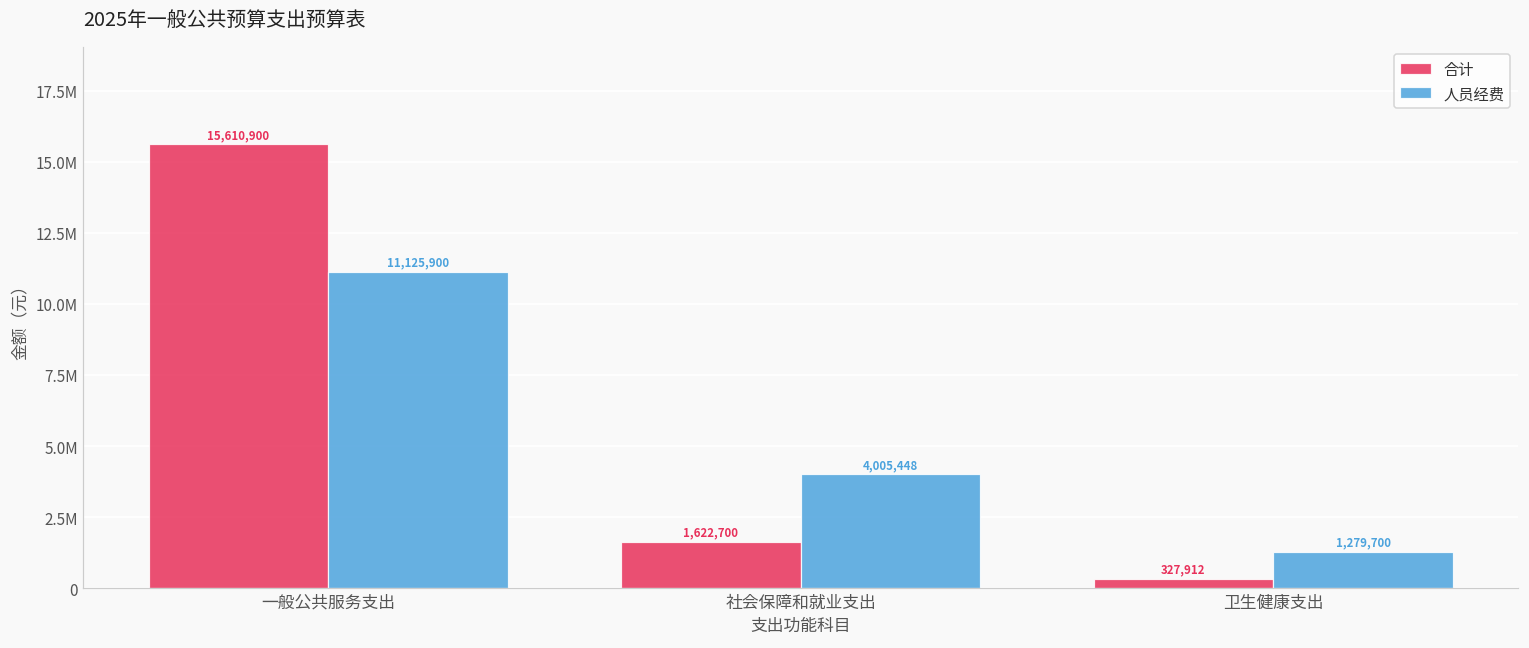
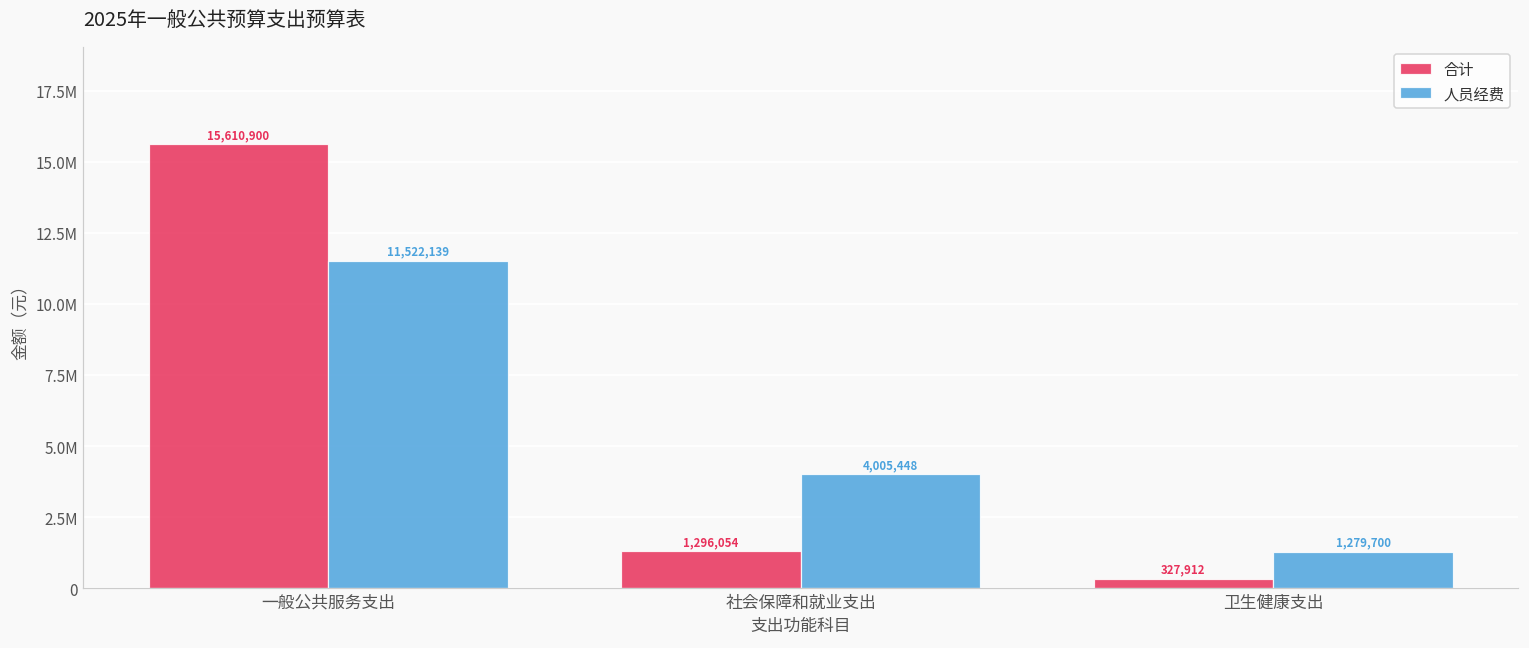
人员经费, 一般公共服务支出: 11,125,900 -> 11,522,139
合计, 社会保障和就业支出: 1,622,700 -> 1,296,054
